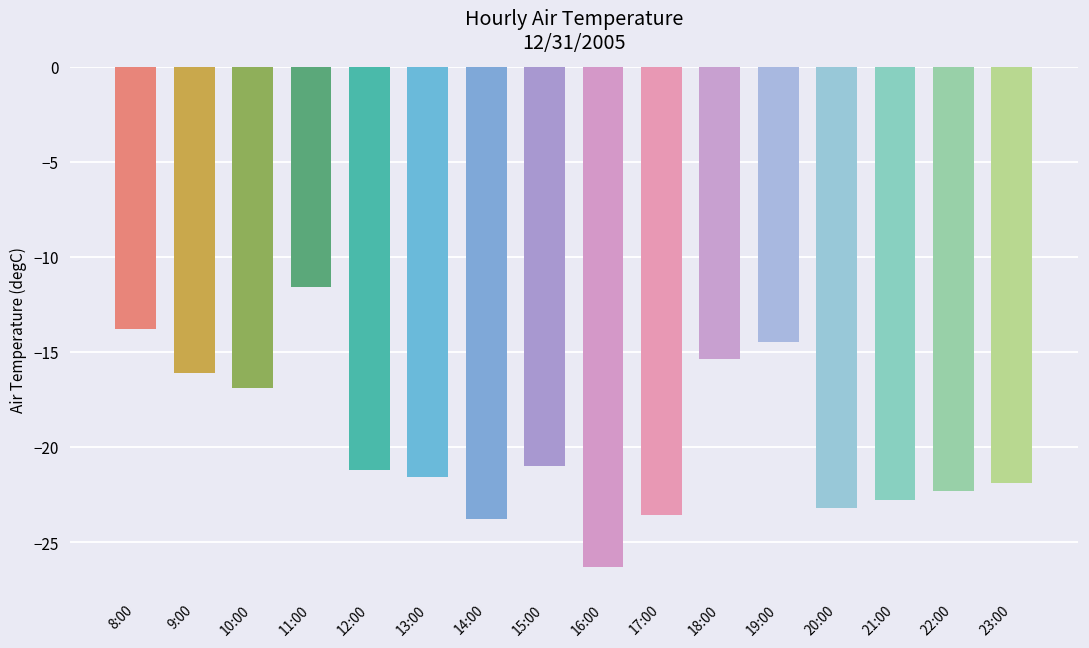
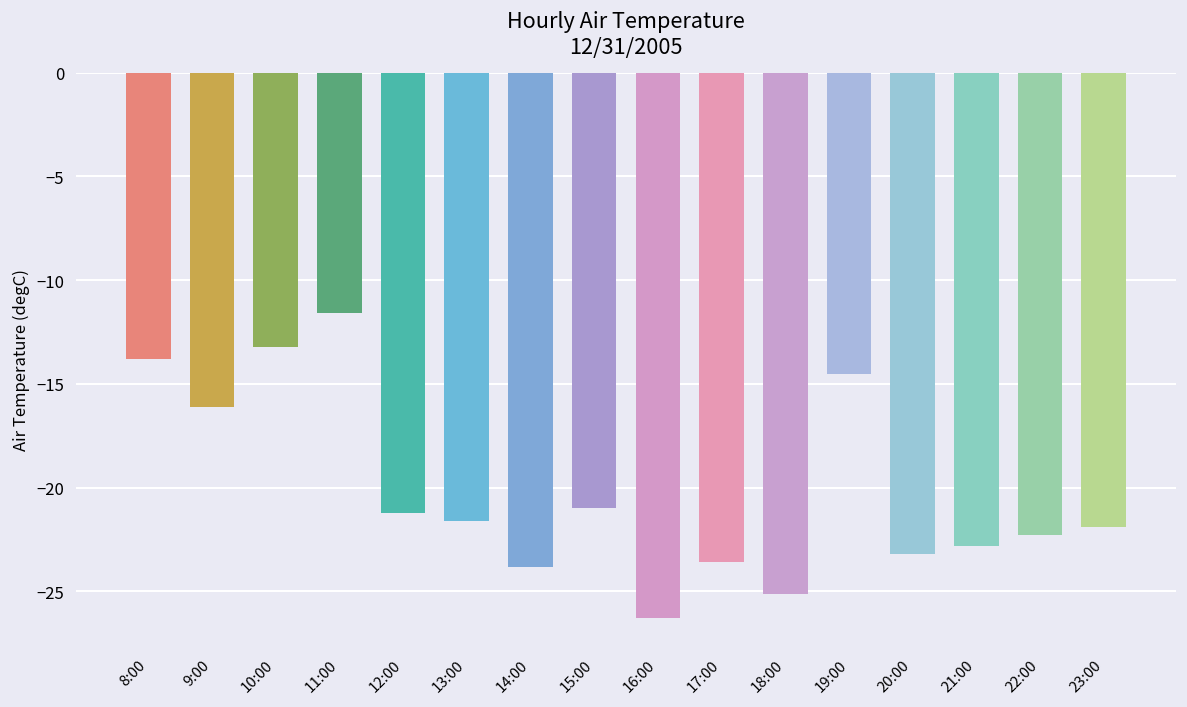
10:00: -16.9 -> -13.2
18:00: -15.4 -> -25.1
